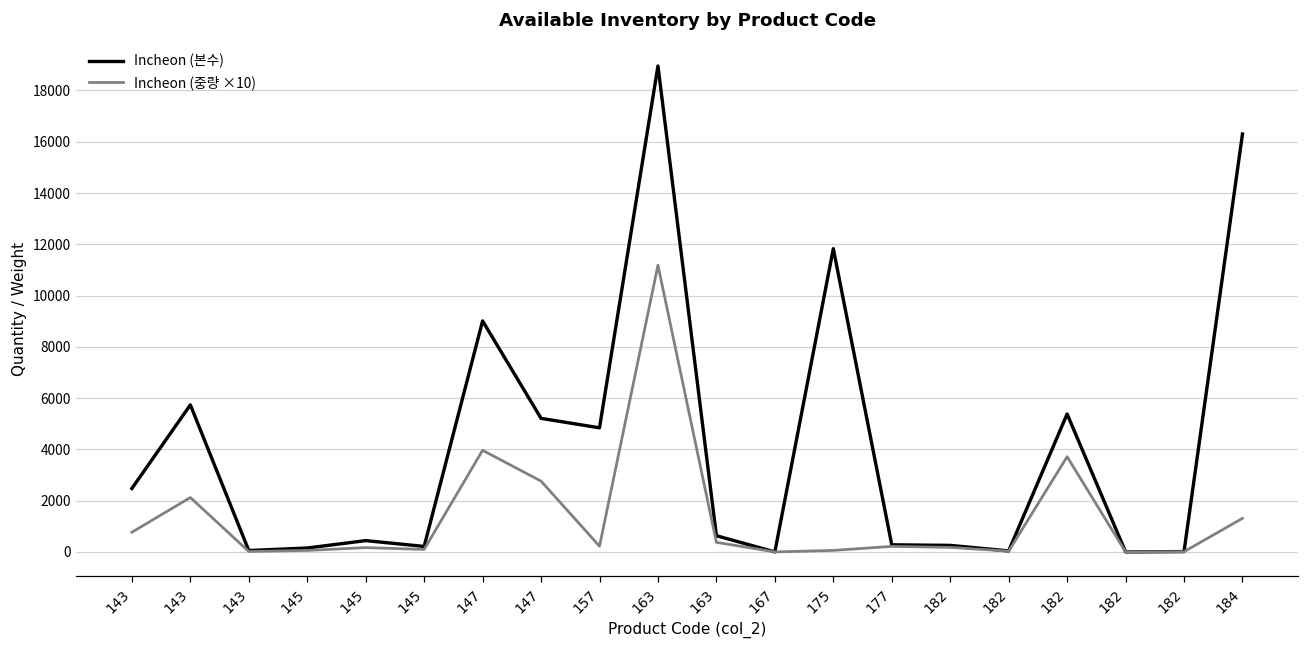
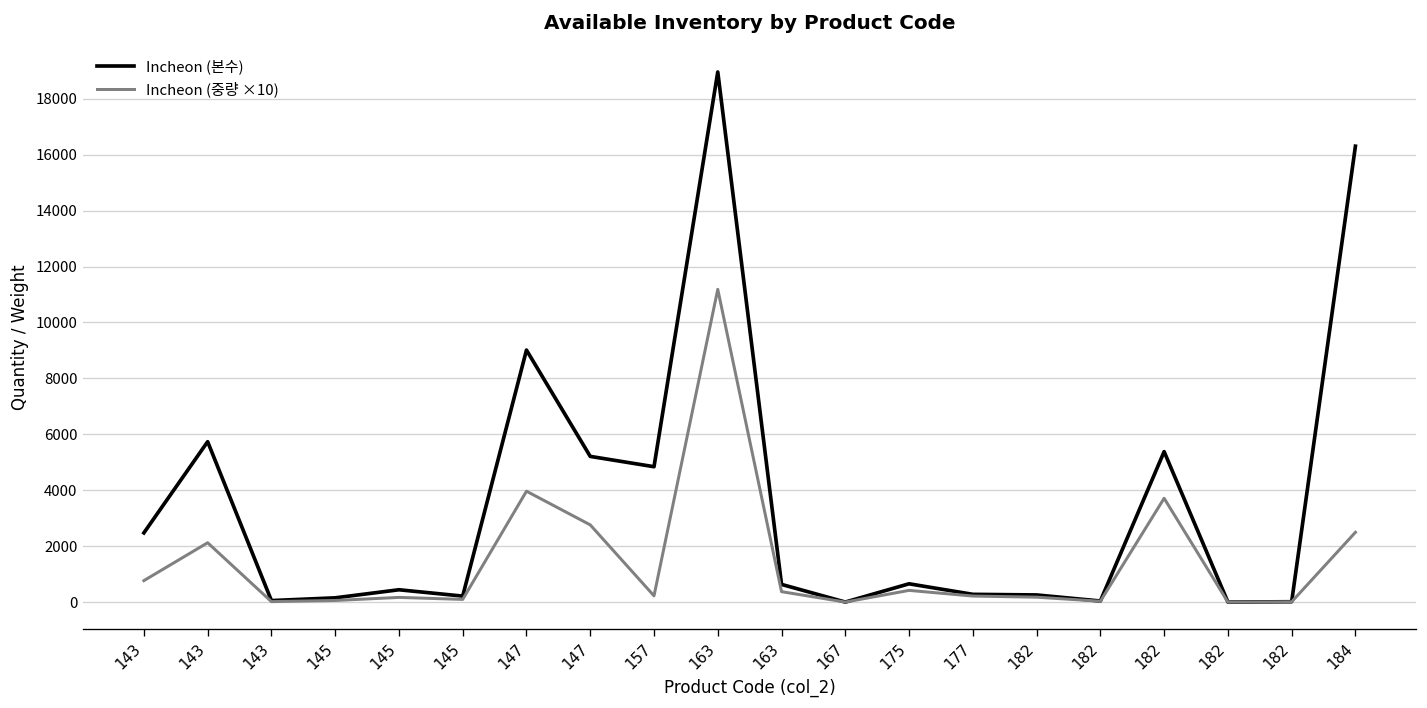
Incheon (본수), 175: 11800 -> 700
Incheon (중량 ×10), 175: 100 -> 400
Incheon (중량 ×10), 184: 1300 -> 2500
